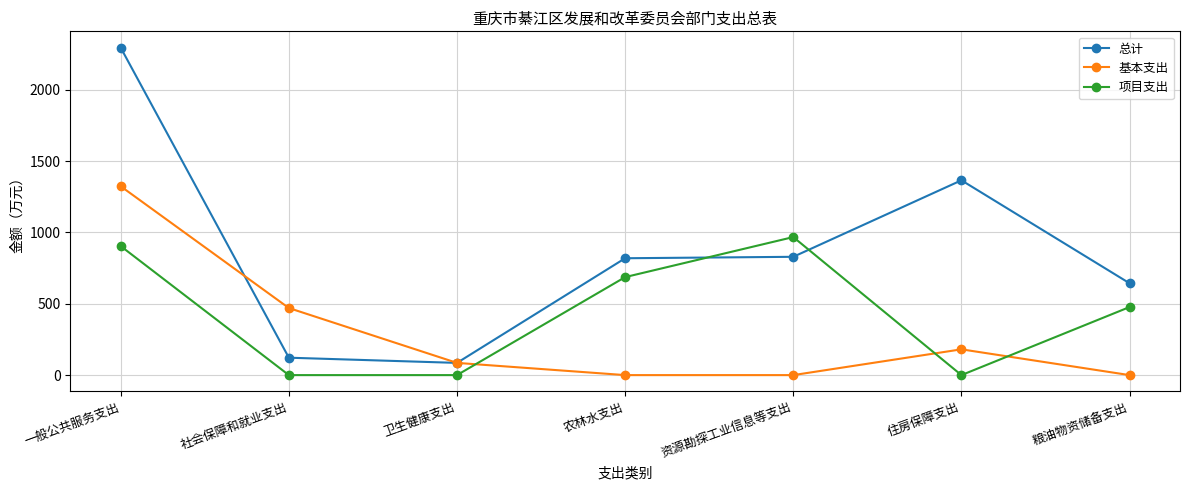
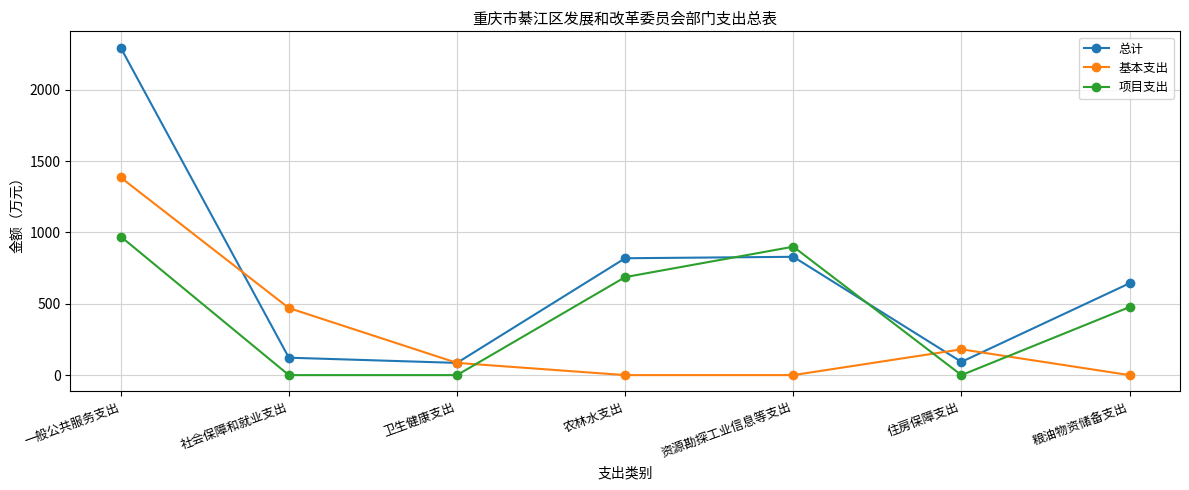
基本支出, 一般公共服务支出: 1320 -> 1390
项目支出, 一般公共服务支出: 900 -> 970
项目支出, 资源勘探工业信息等支出: 970 -> 900
总计, 住房保障支出: 1370 -> 90
